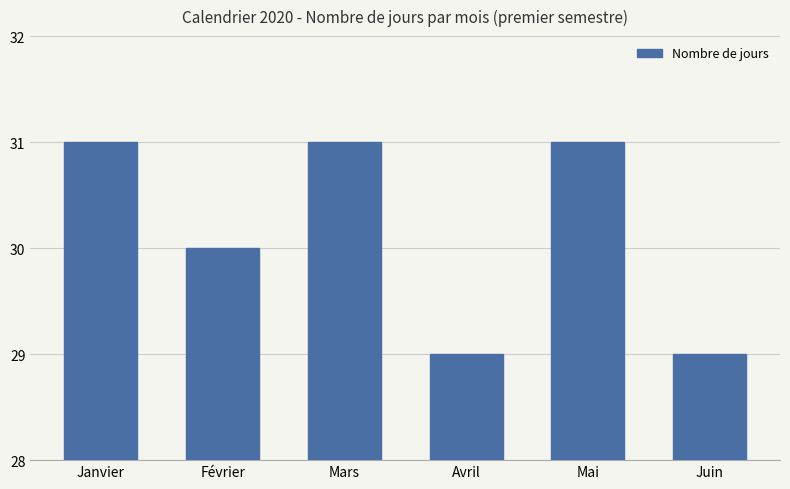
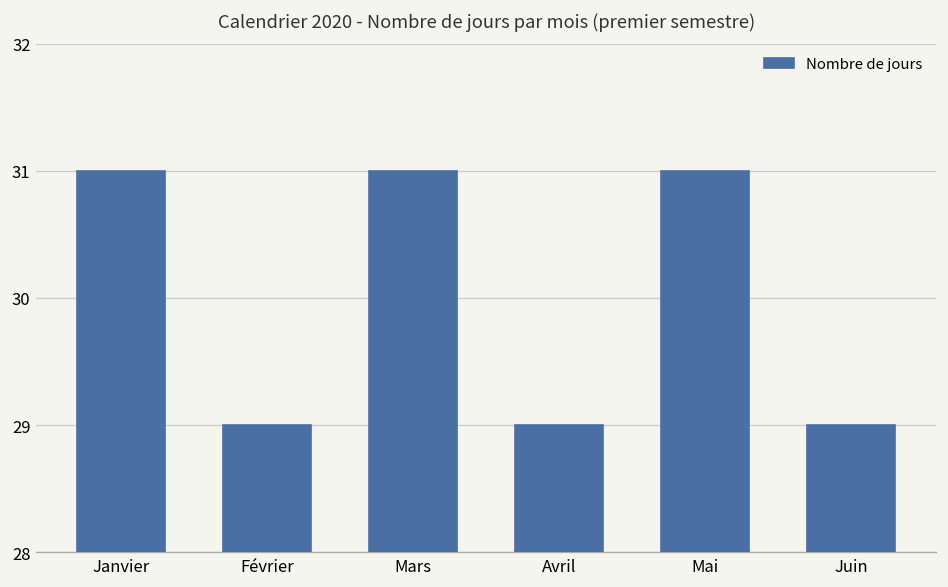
Février: 30 -> 29
